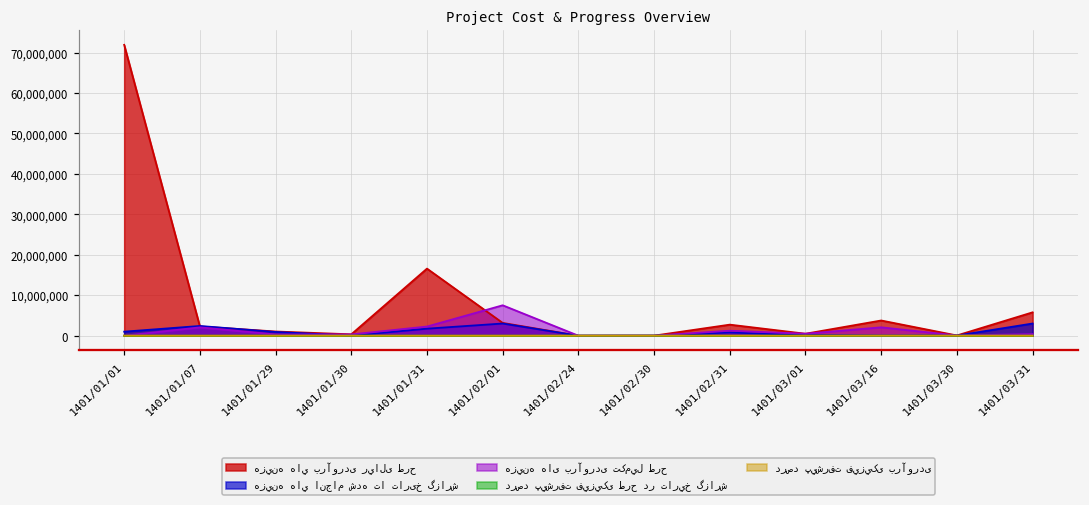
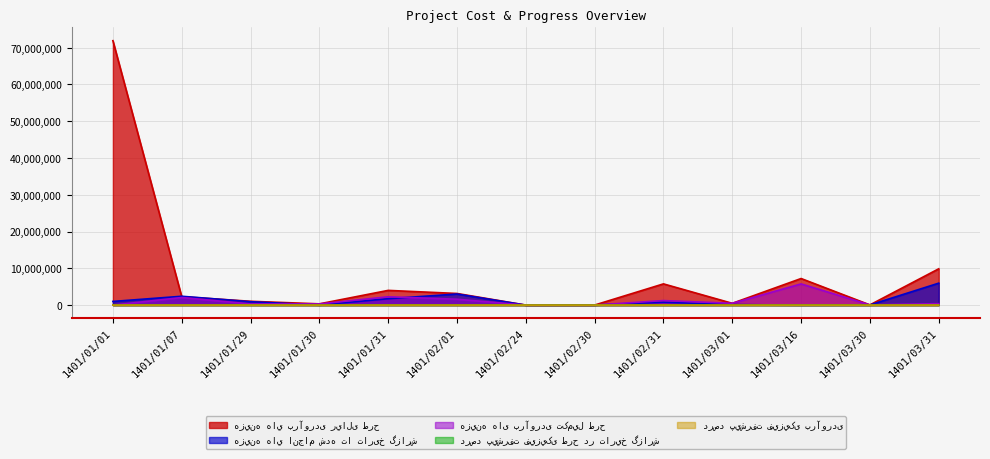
هزينه هاي برآوردی ريالی طرح, 1401/01/31: 17,000,000 -> 4,000,000
هزينه های برآوردی تکميل طرح, 1401/02/01: 8,000,000 -> 2,000,000
هزينه هاي برآوردی ريالی طرح, 1401/02/31: 3,000,000 -> 6,000,000
هزينه هاي برآوردی ريالی طرح, 1401/03/16: 4,000,000 -> 7,000,000
هزينه های برآوردی تکميل طرح, 1401/03/16: 2,000,000 -> 6,000,000
هزينه هاي برآوردی ريالی طرح, 1401/03/31: 6,000,000 -> 10,000,000
هزينه هاي انجام شده تا تاریخ گزارش, 1401/03/31: 3,000,000 -> 6,000,000
